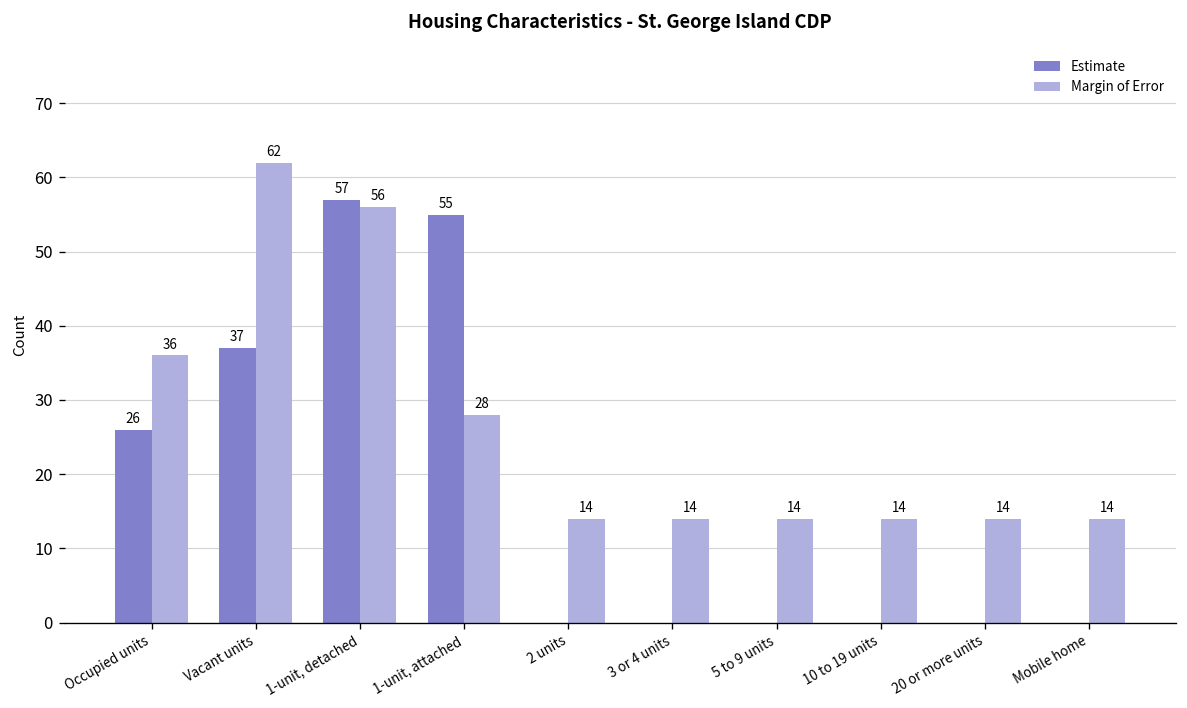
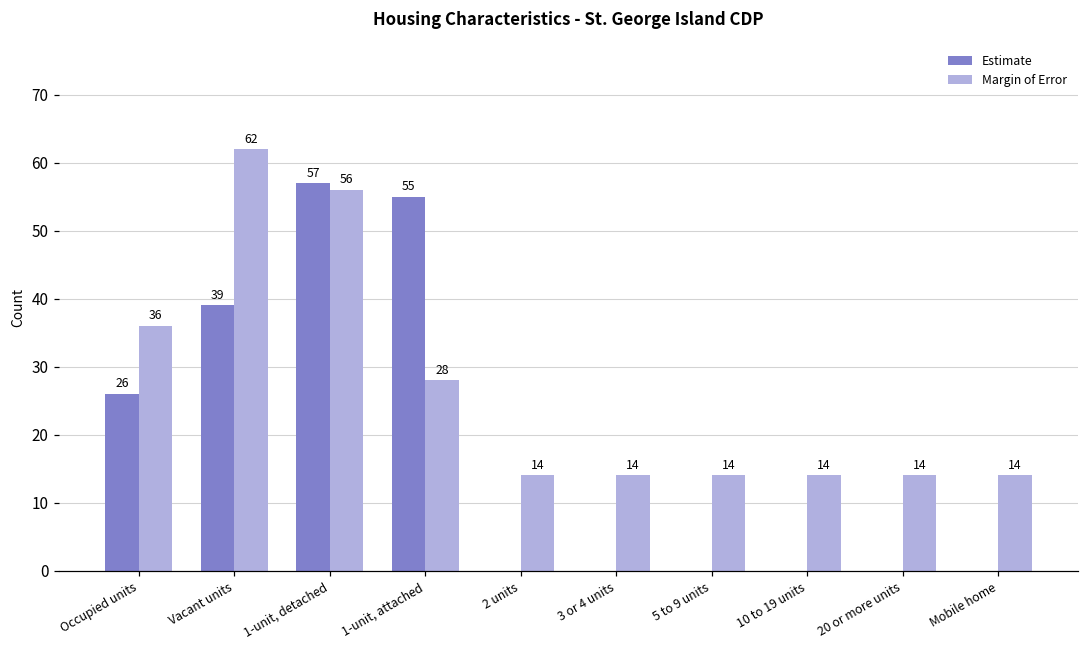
Estimate, Vacant units: 37 -> 39
